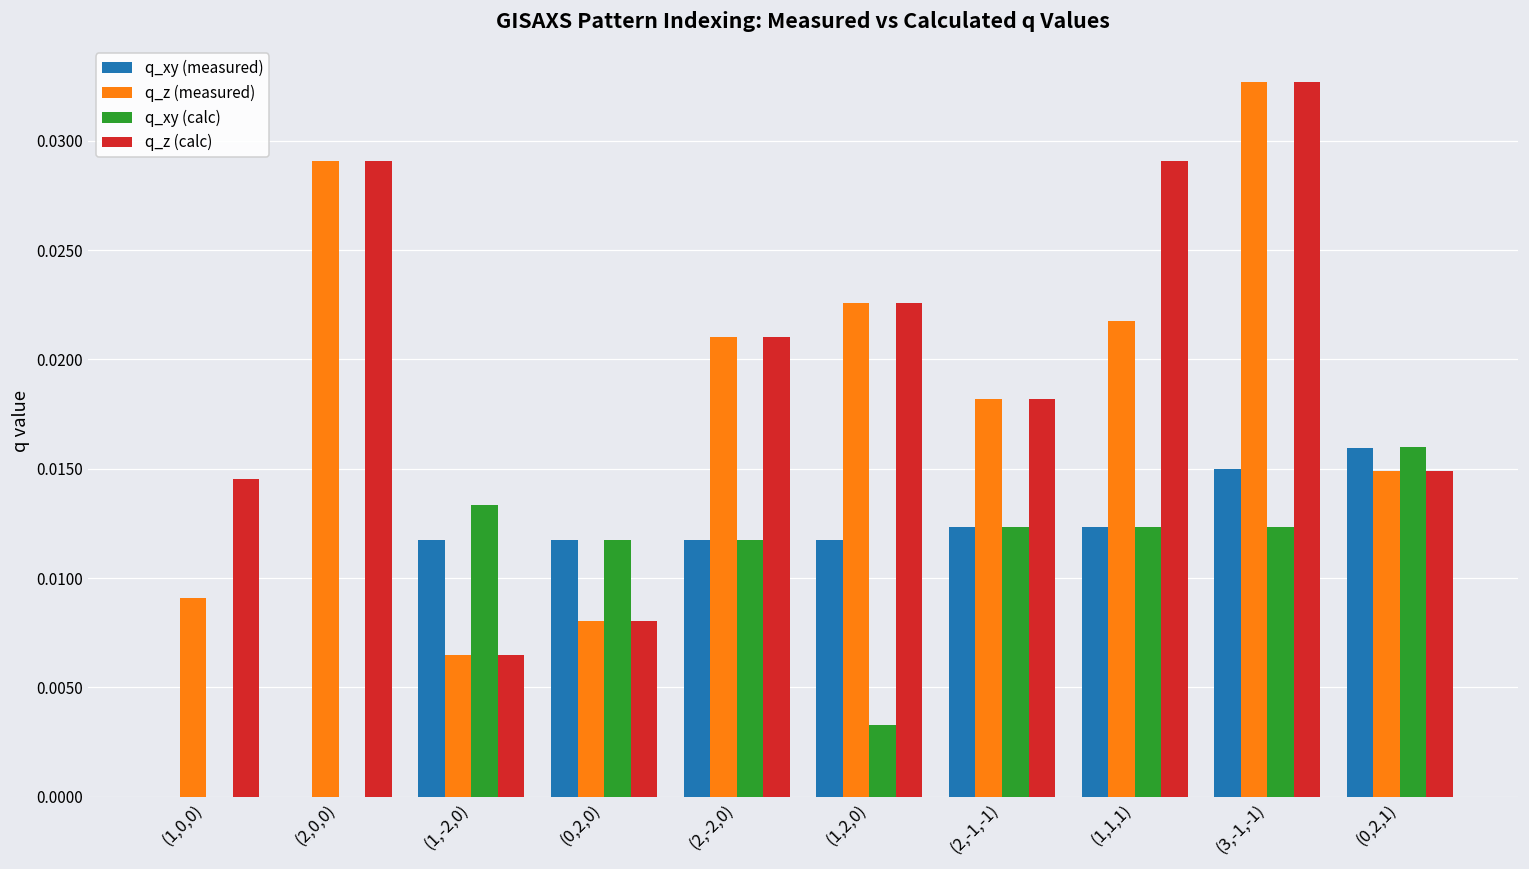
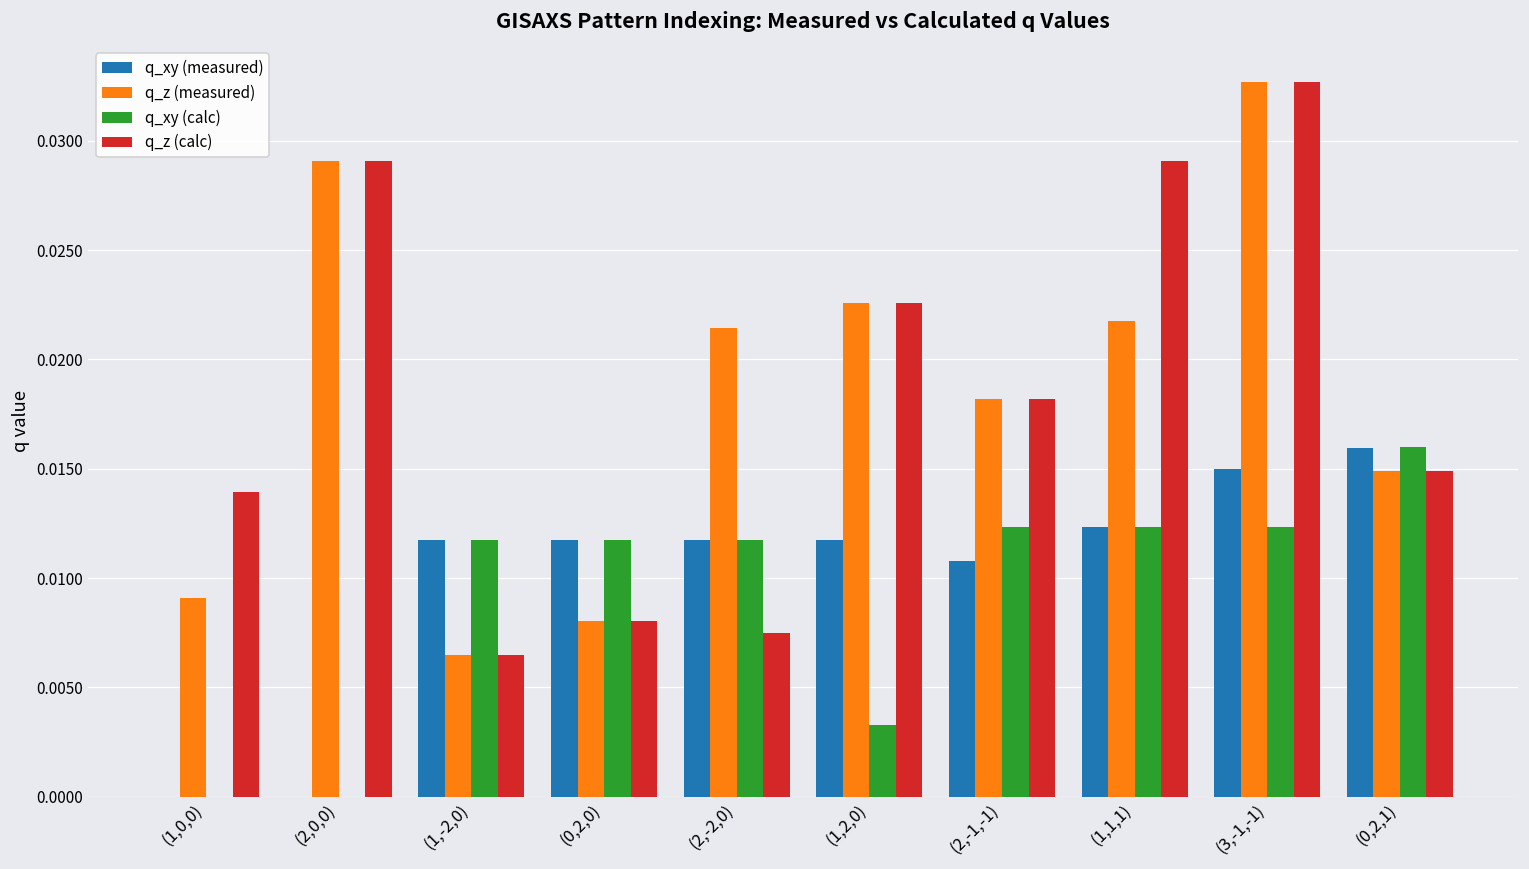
q_z (calc), (1,0,0): 0.0145 -> 0.0139
q_xy (calc), (1,-2,0): 0.0133 -> 0.0118
q_z (measured), (2,-2,0): 0.0210 -> 0.0214
q_z (calc), (2,-2,0): 0.0210 -> 0.0075
q_xy (measured), (2,-1,-1): 0.0123 -> 0.0108
